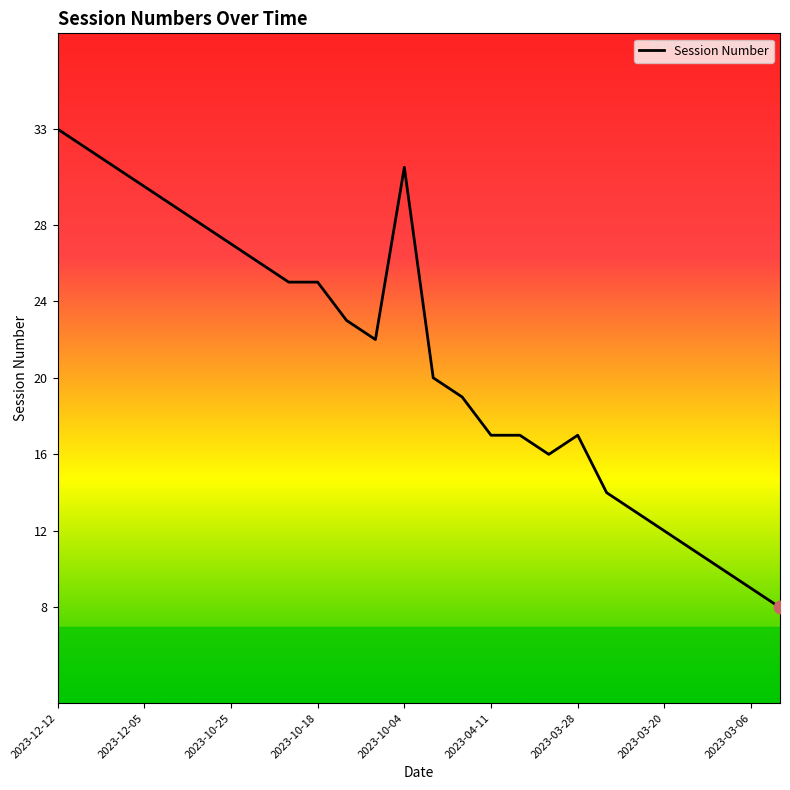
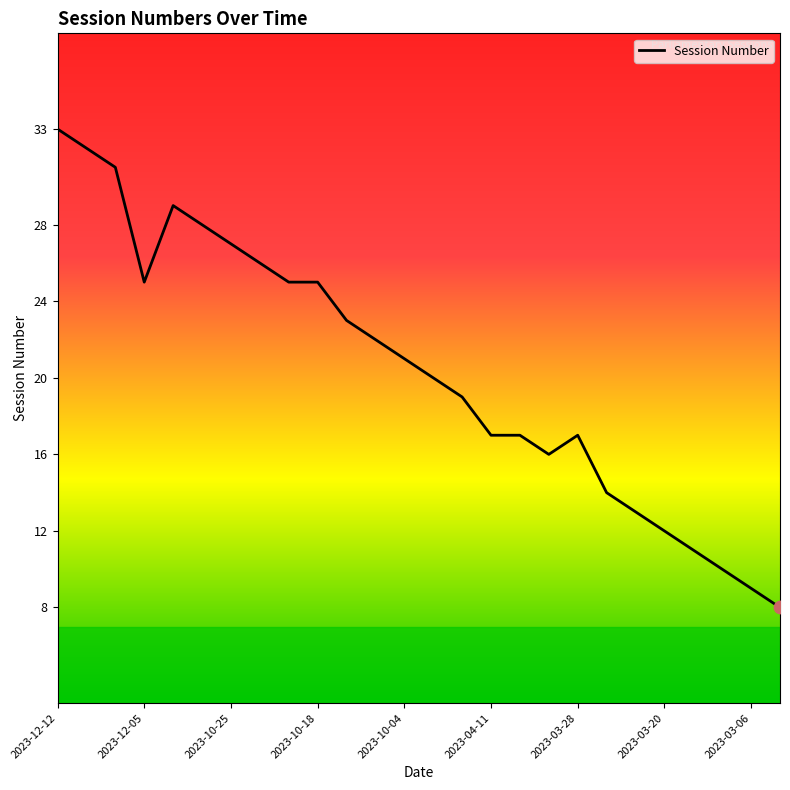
Session Number, 2023-12-05: 30 -> 25
Session Number, 2023-10-04: 31 -> 21
